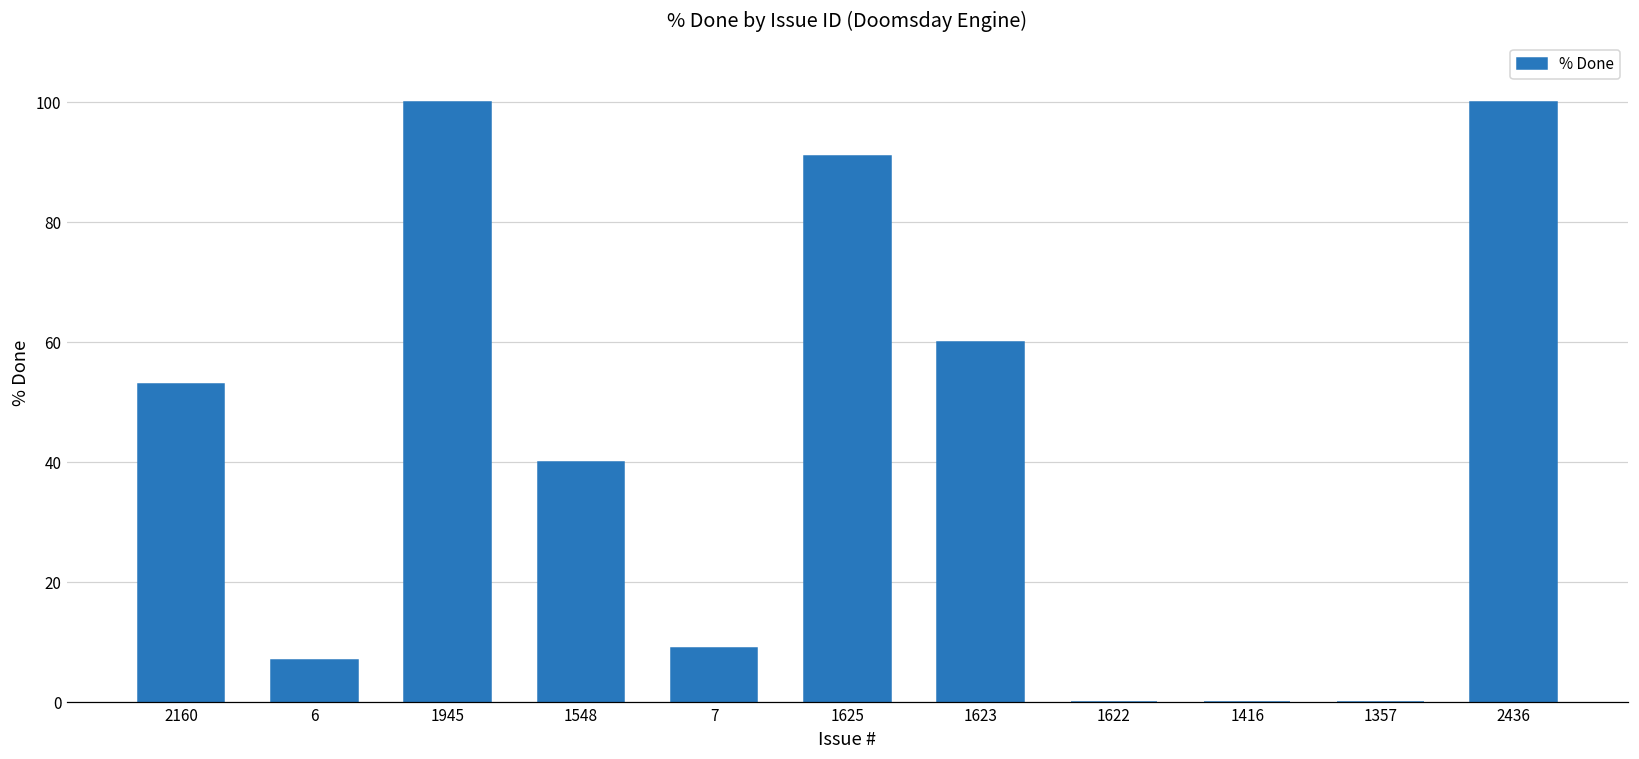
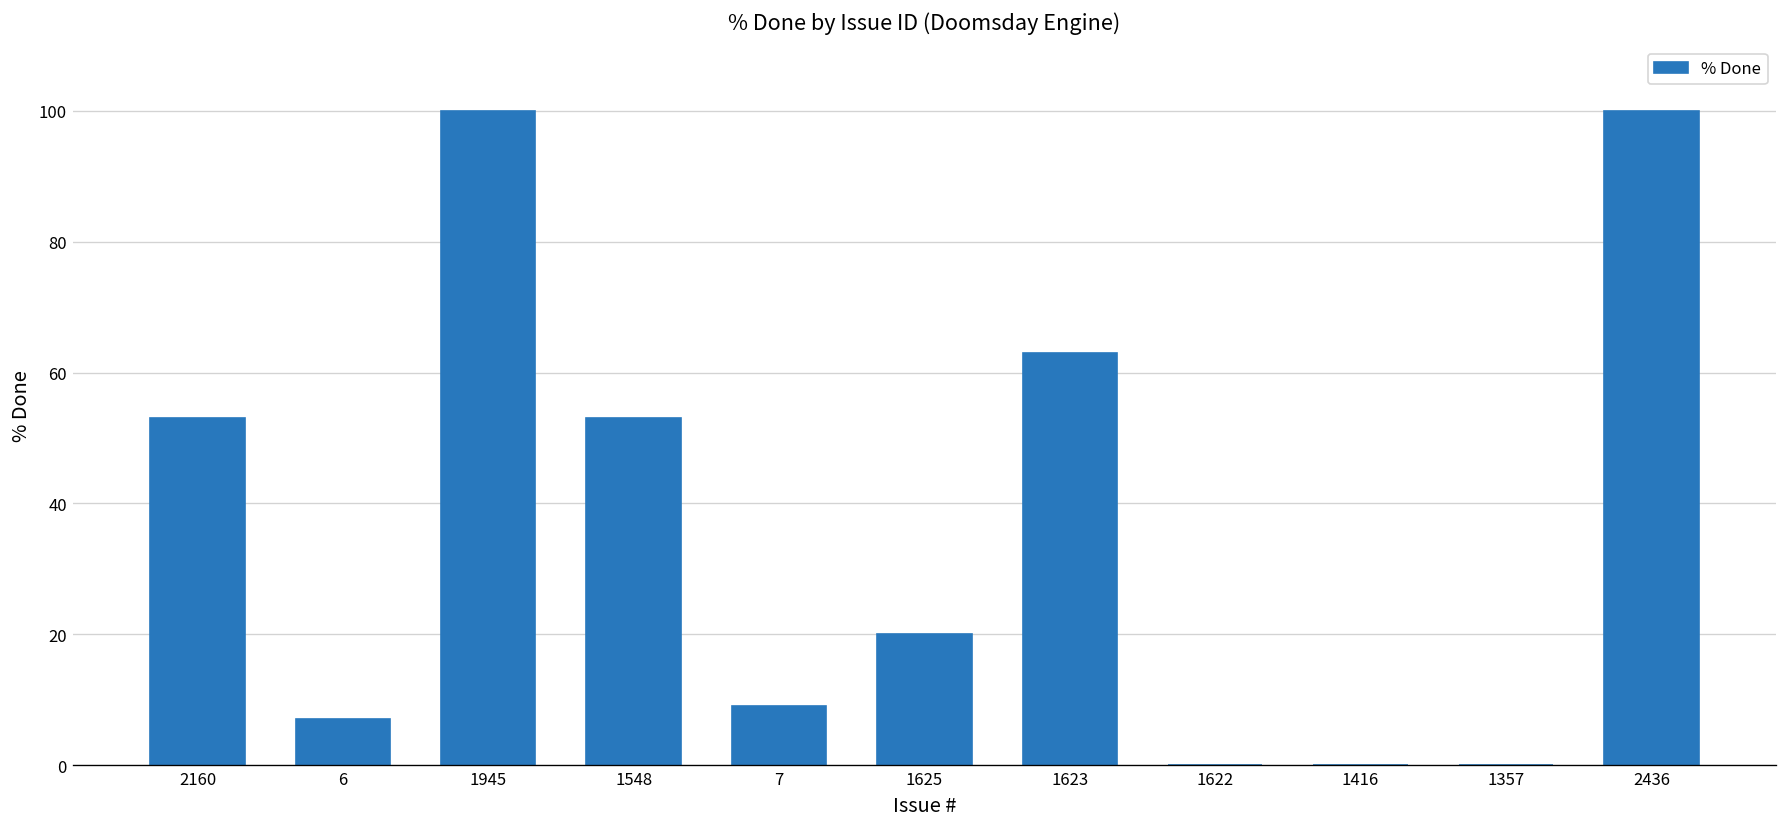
1548: 40 -> 53
1625: 91 -> 20
1623: 60 -> 63
